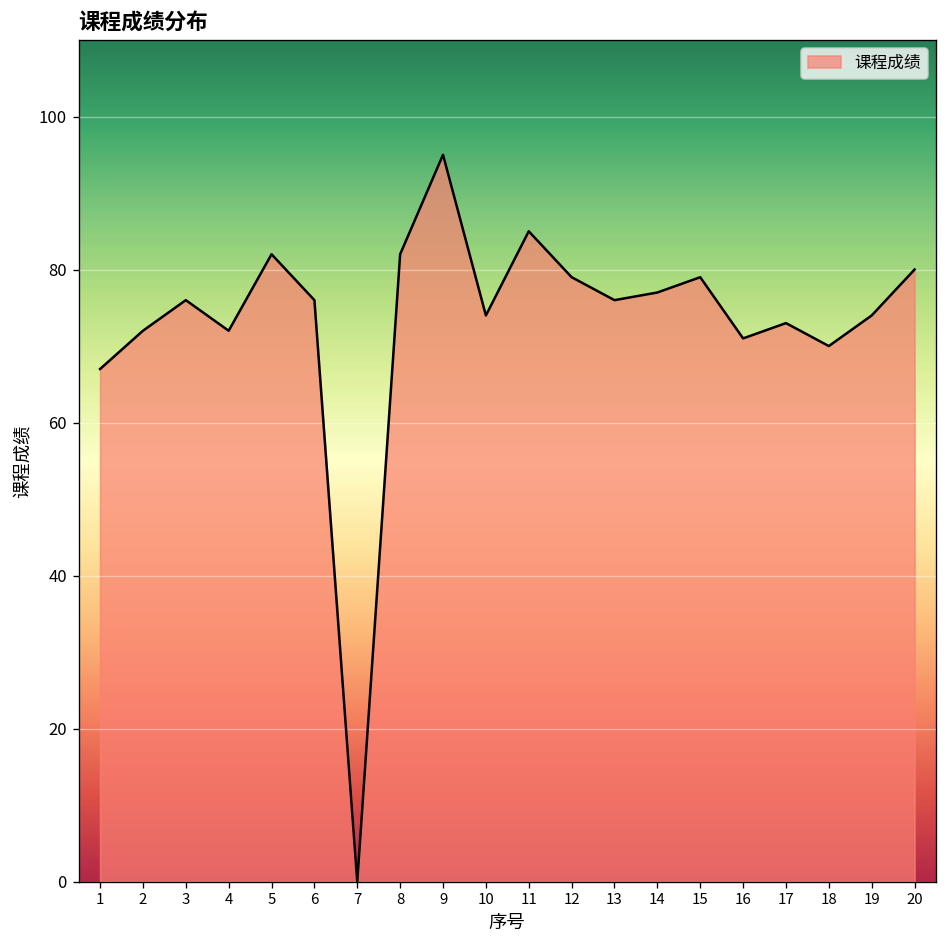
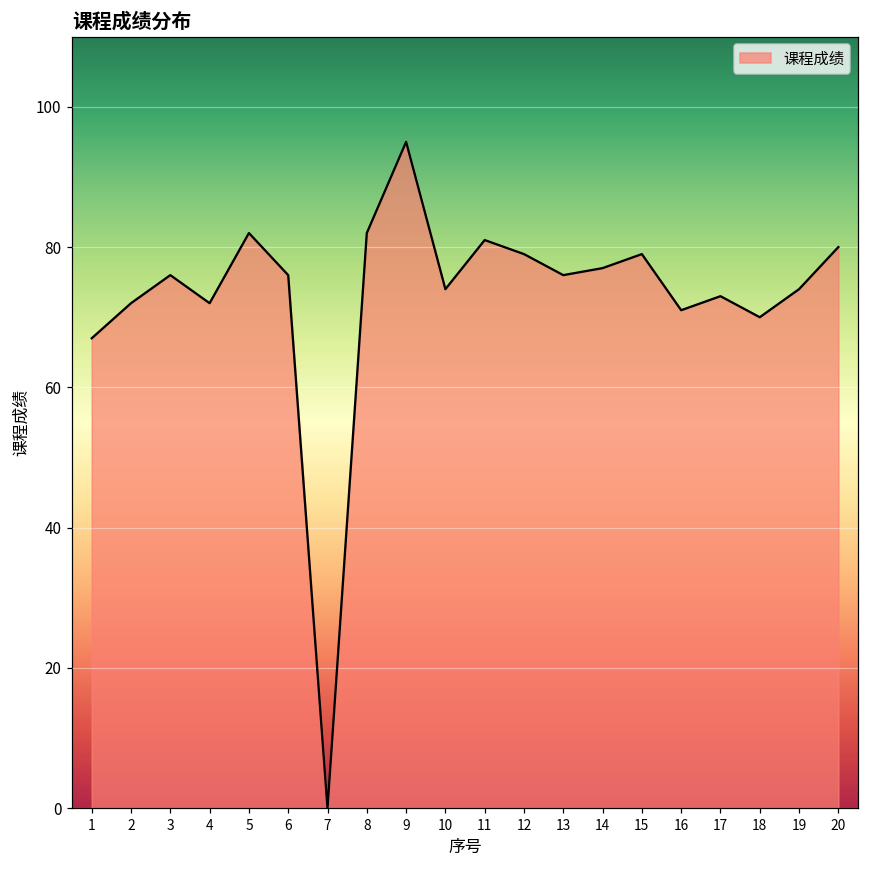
11: 85 -> 81
